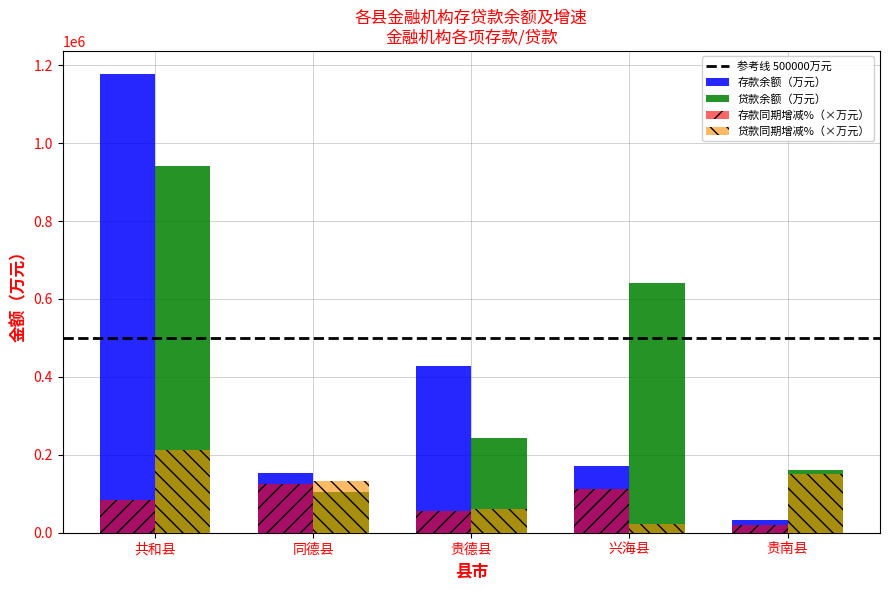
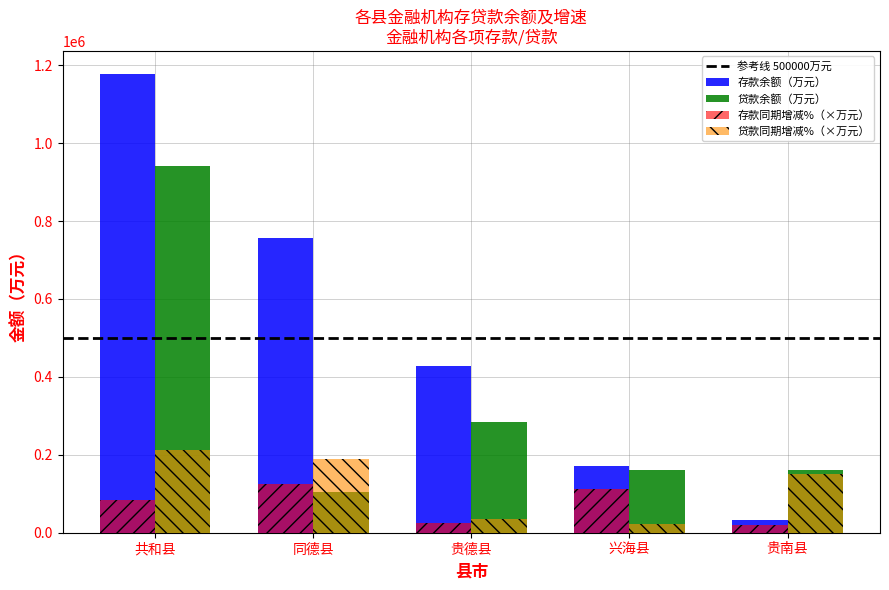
存款余额（万元）, 同德县: 150000 -> 760000
贷款同期增减%（×万元）, 同德县: 130000 -> 190000
存款同期增减%（×万元）, 贵德县: 60000 -> 30000
贷款余额（万元）, 贵德县: 240000 -> 290000
贷款同期增减%（×万元）, 贵德县: 60000 -> 30000
贷款余额（万元）, 兴海县: 640000 -> 160000
